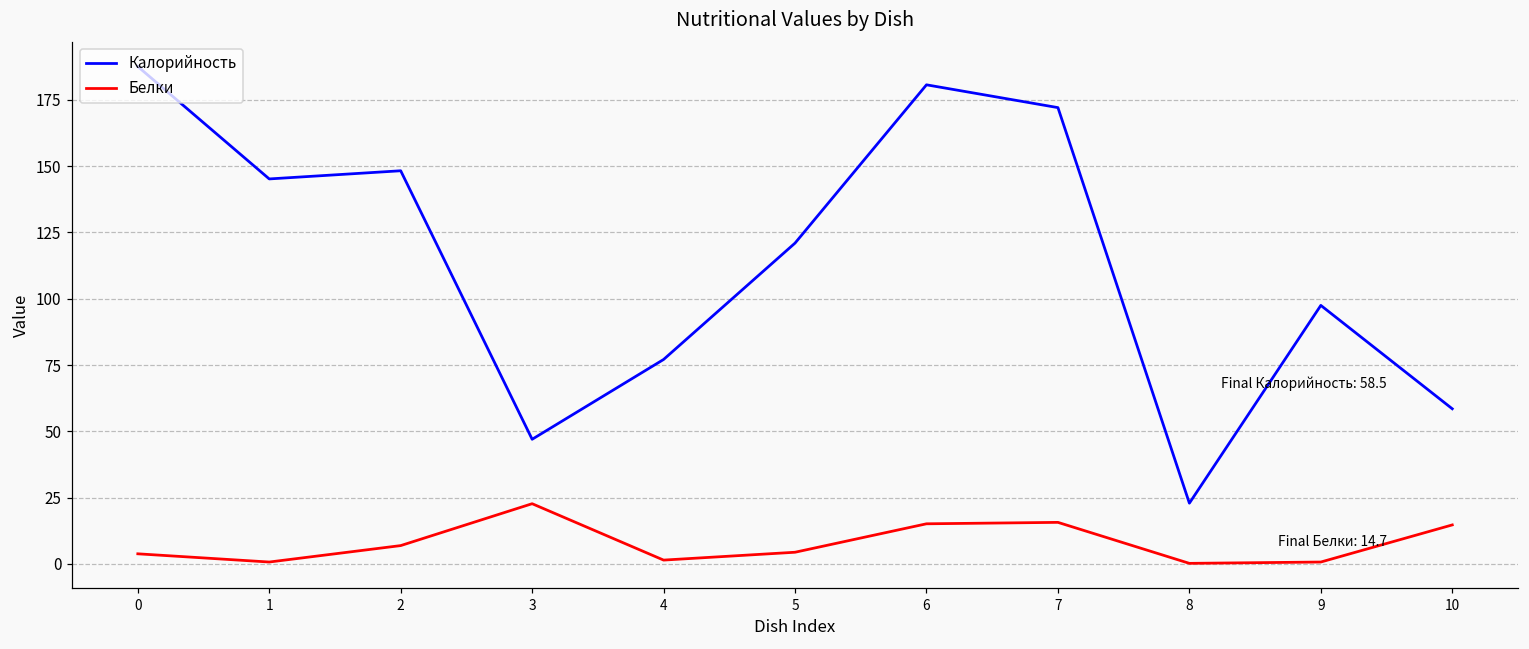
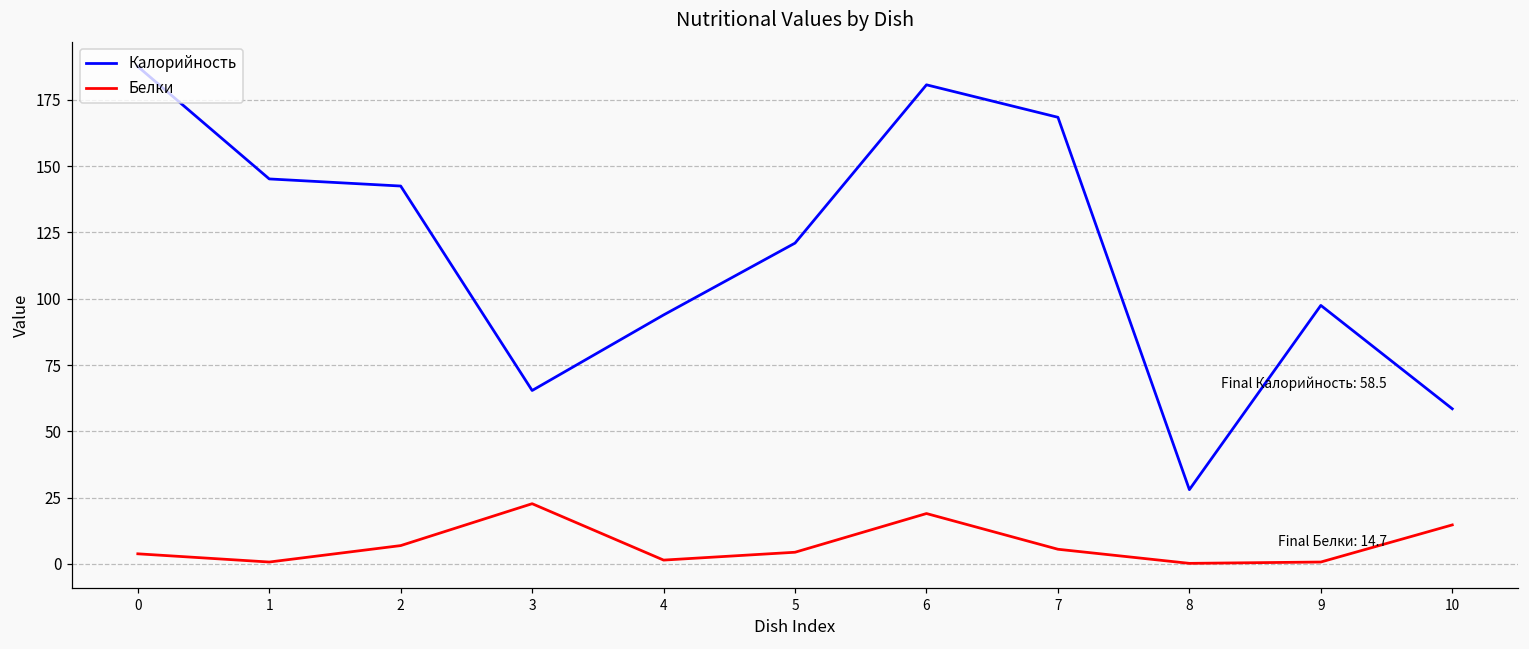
Калорийность, 2: 148 -> 143
Калорийность, 3: 47 -> 65
Калорийность, 4: 77 -> 94
Белки, 6: 15 -> 19
Калорийность, 7: 172 -> 168
Белки, 7: 16 -> 6
Калорийность, 8: 23 -> 28
